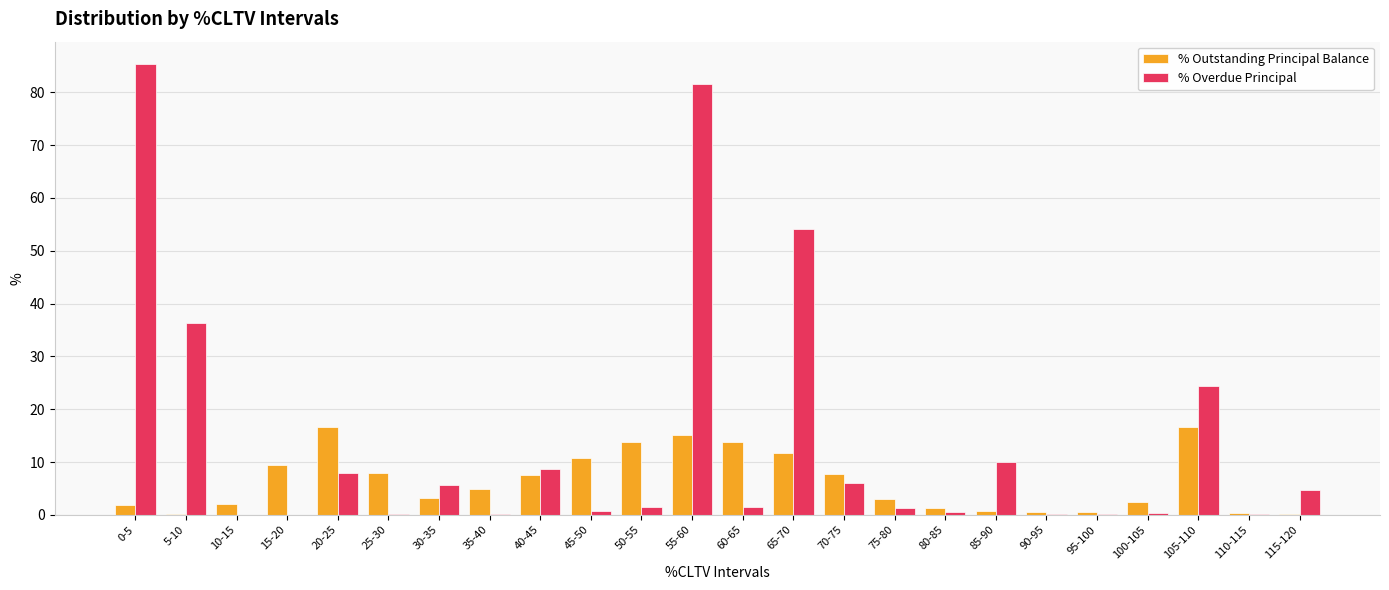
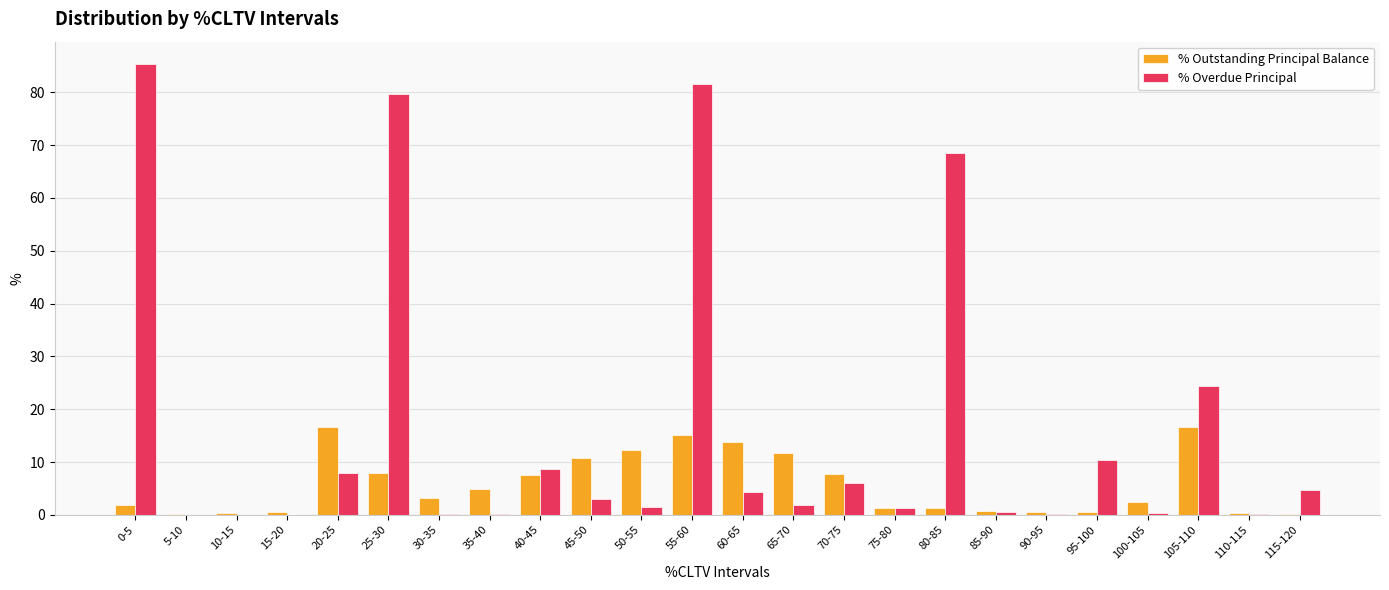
% Overdue Principal, 5-10: 36 -> 0
% Outstanding Principal Balance, 10-15: 2 -> 0
% Outstanding Principal Balance, 15-20: 9 -> 1
% Overdue Principal, 25-30: 0 -> 80
% Overdue Principal, 30-35: 6 -> 0
% Overdue Principal, 45-50: 1 -> 3
% Outstanding Principal Balance, 50-55: 14 -> 12
% Overdue Principal, 60-65: 2 -> 4
% Overdue Principal, 65-70: 54 -> 2
% Outstanding Principal Balance, 75-80: 3 -> 1
% Overdue Principal, 80-85: 1 -> 69
% Overdue Principal, 85-90: 10 -> 0
% Overdue Principal, 95-100: 0 -> 10
